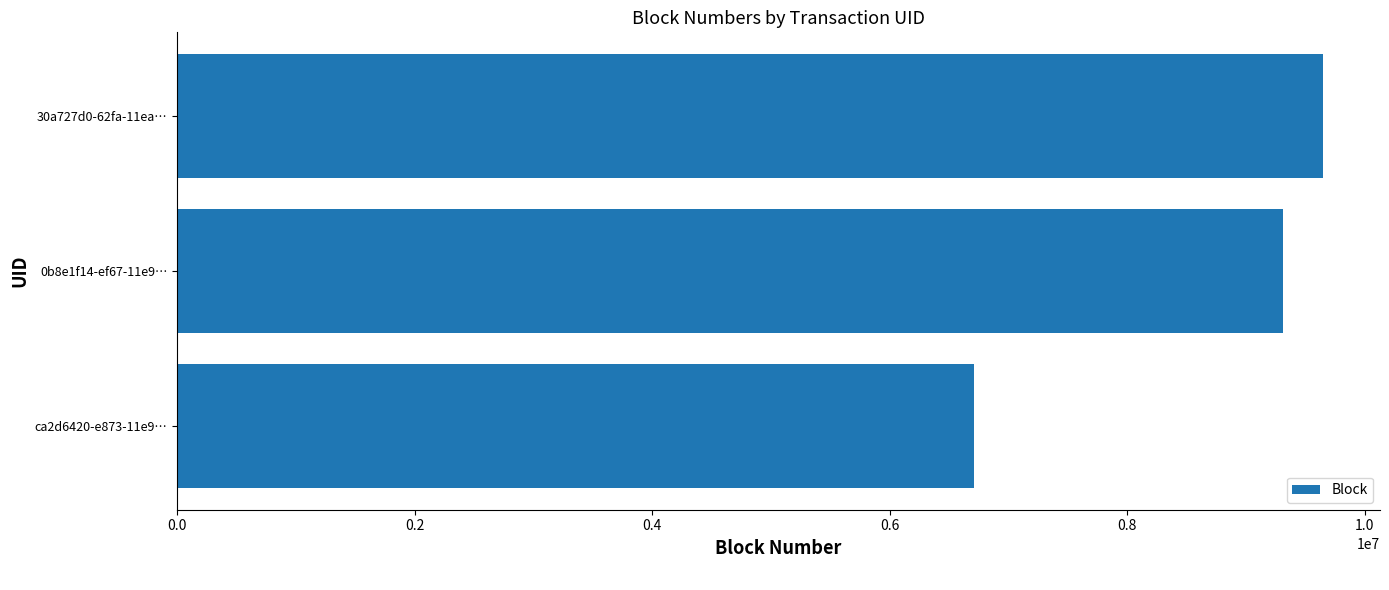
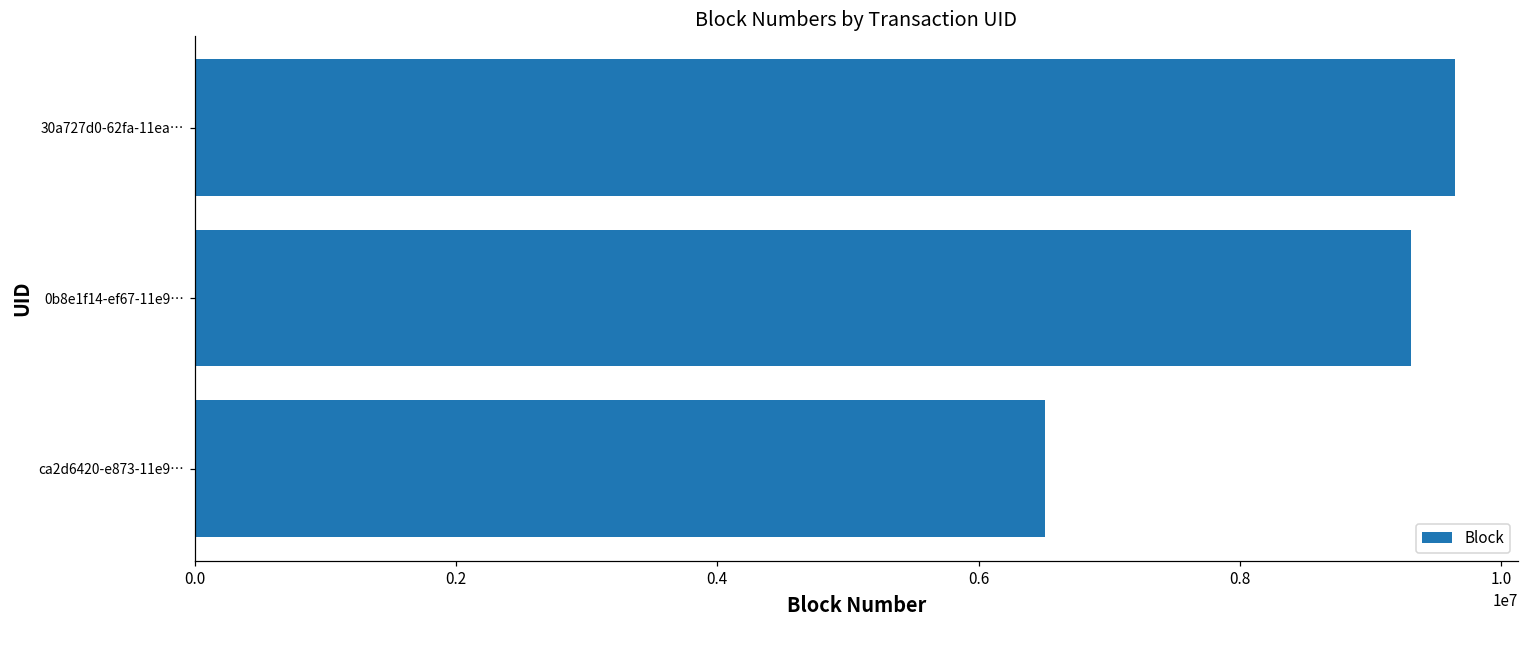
ca2d6420-e873-11e9…: 6710000 -> 6510000
